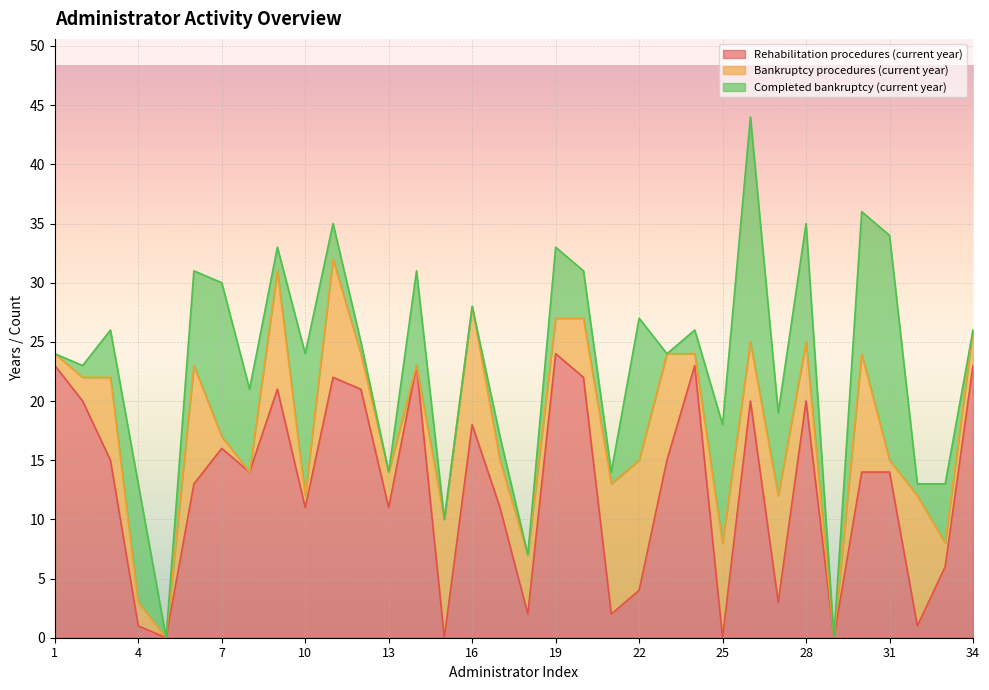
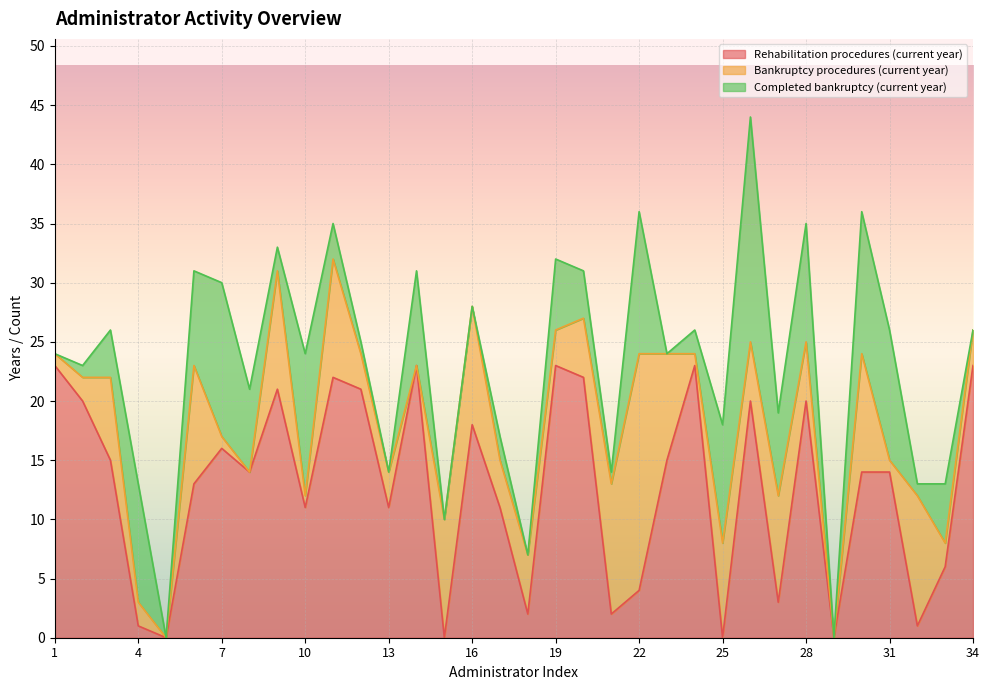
Rehabilitation procedures (current year), 19: 24 -> 23
Bankruptcy procedures (current year), 22: 11 -> 20
Completed bankruptcy (current year), 31: 19 -> 11
